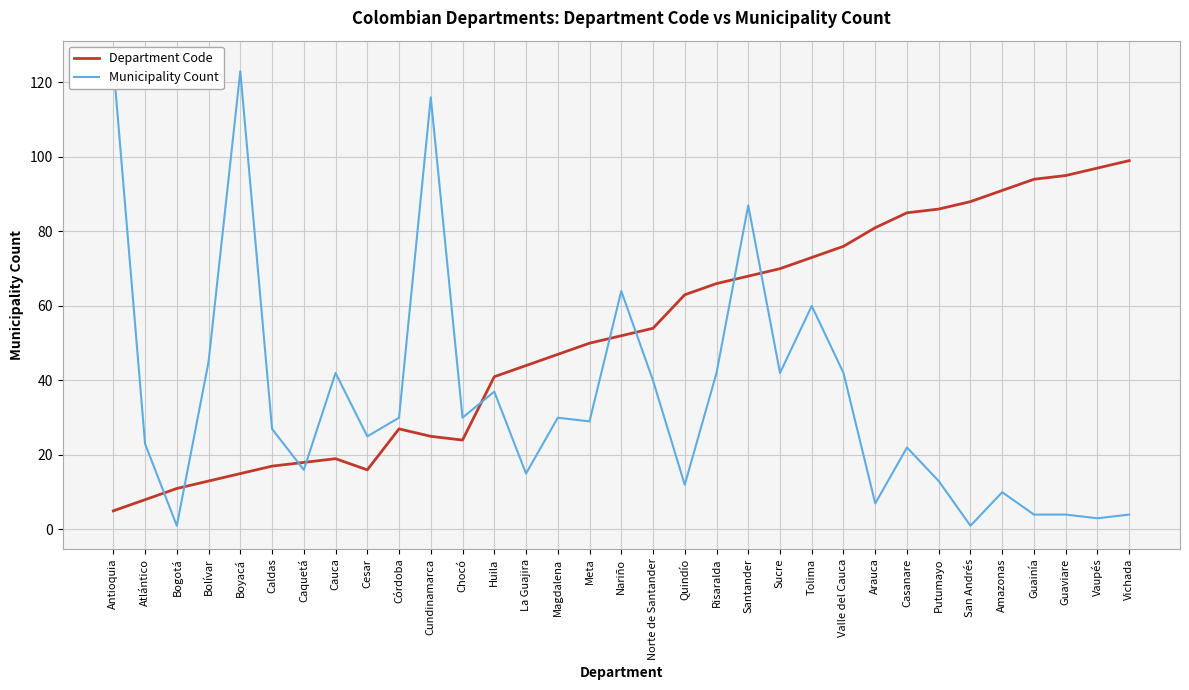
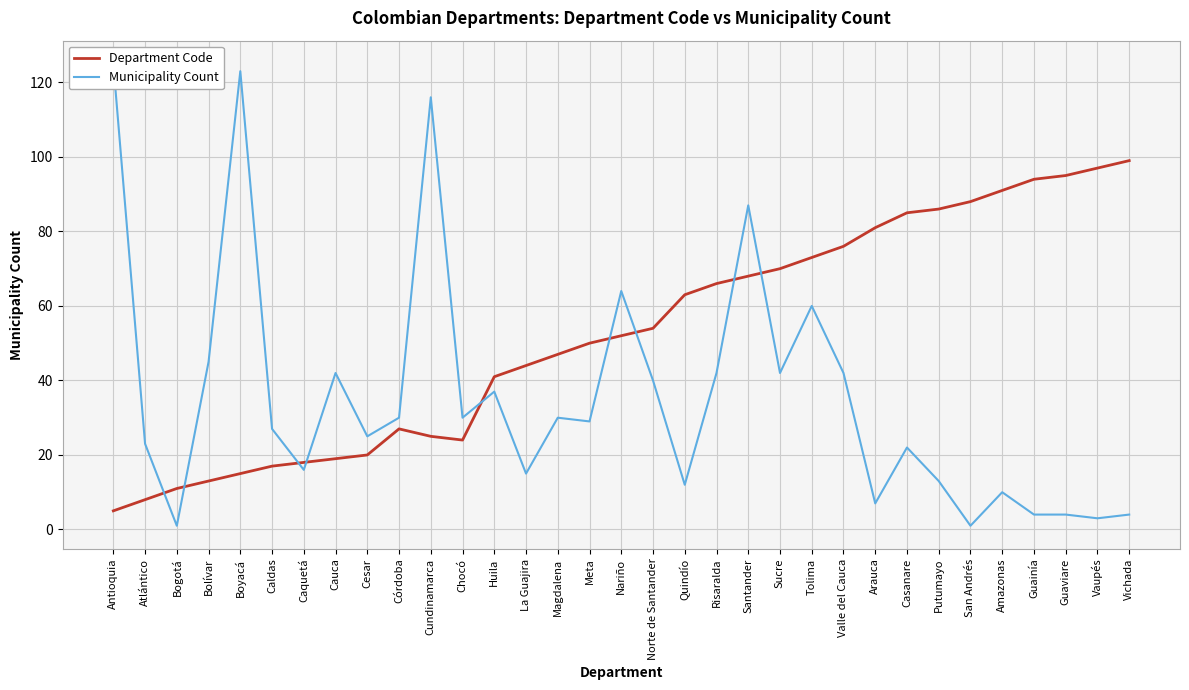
Department Code, Cesar: 16 -> 20
